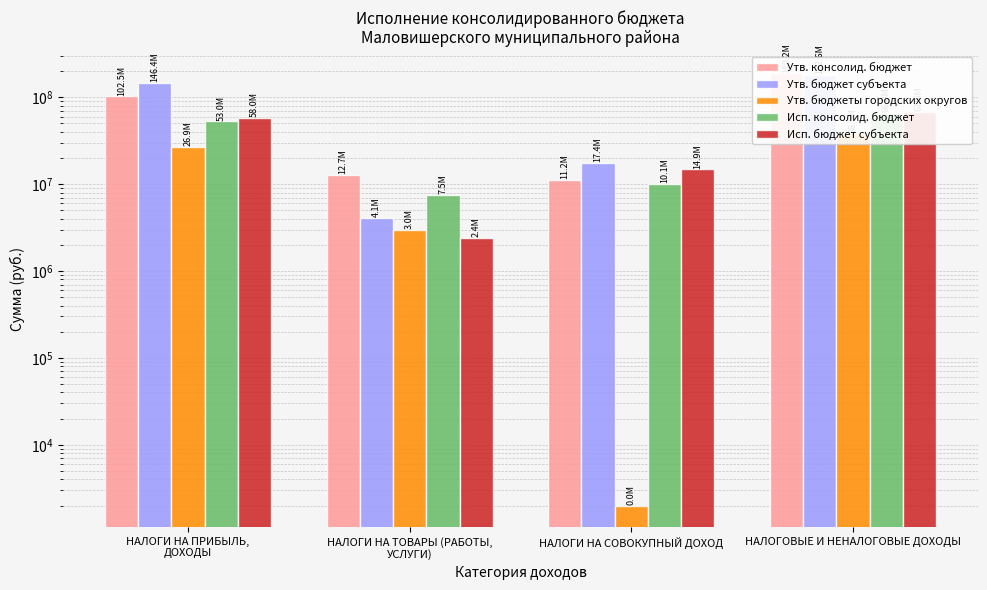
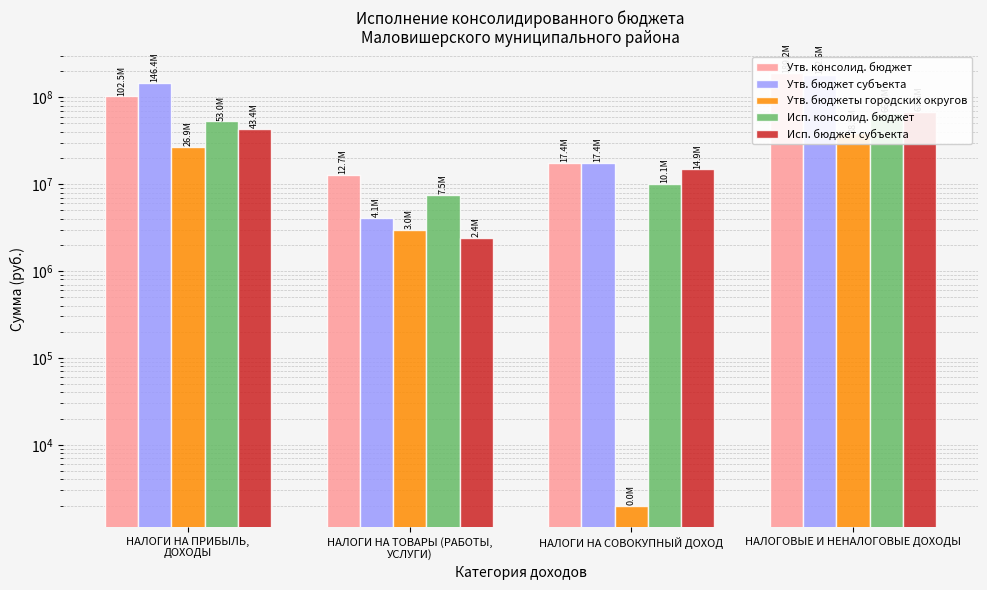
Исп. бюджет субъекта, НАЛОГИ НА ПРИБЫЛЬ, ДОХОДЫ: 58.0M -> 43.4M
Утв. консолид. бюджет, НАЛОГИ НА СОВОКУПНЫЙ ДОХОД: 11.2M -> 17.4M
